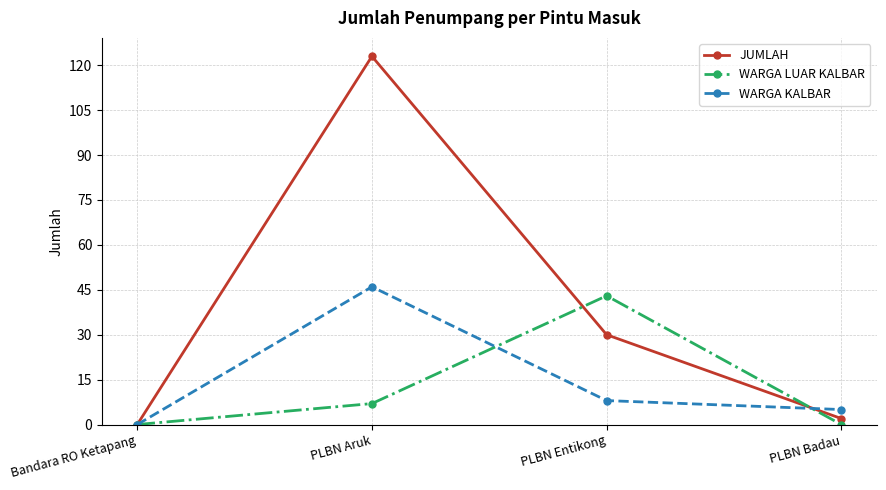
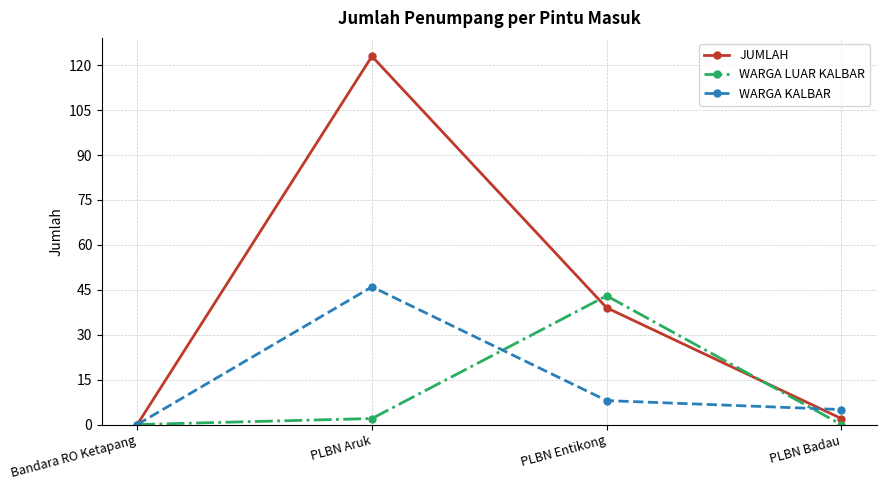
WARGA LUAR KALBAR, PLBN Aruk: 7 -> 2
JUMLAH, PLBN Entikong: 30 -> 39
